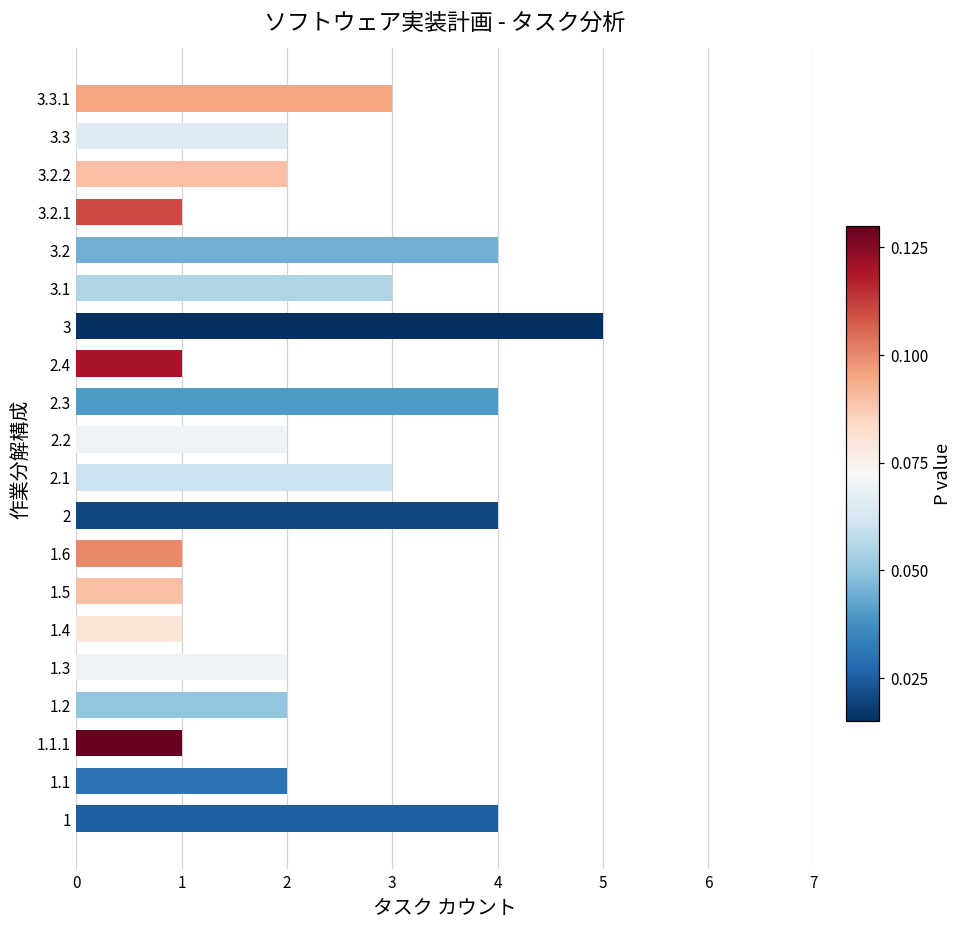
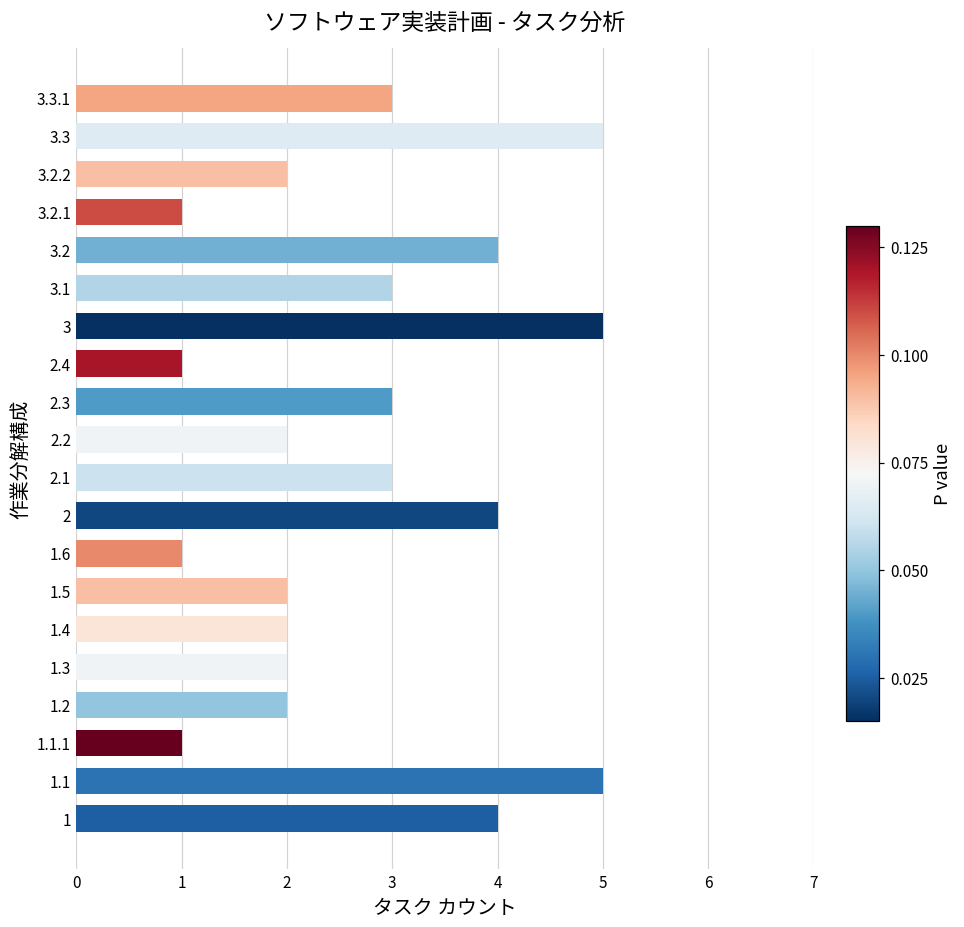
3.3: 2 -> 5
2.3: 4 -> 3
1.5: 1 -> 2
1.4: 1 -> 2
1.1: 2 -> 5
